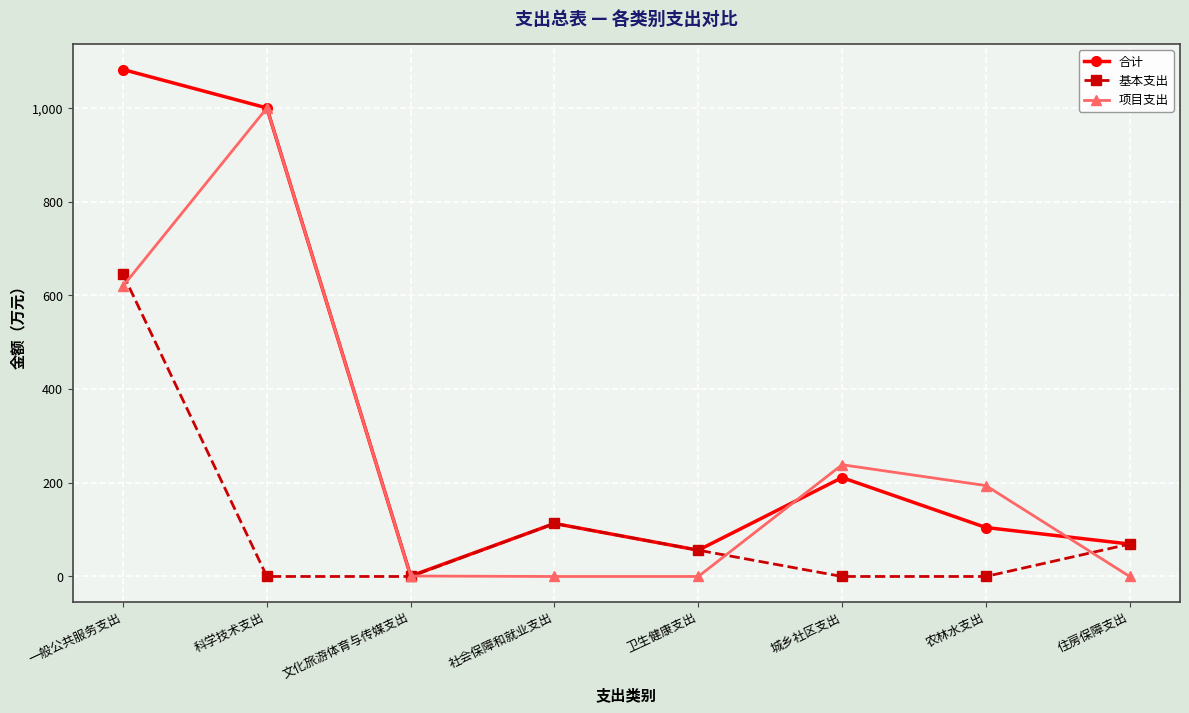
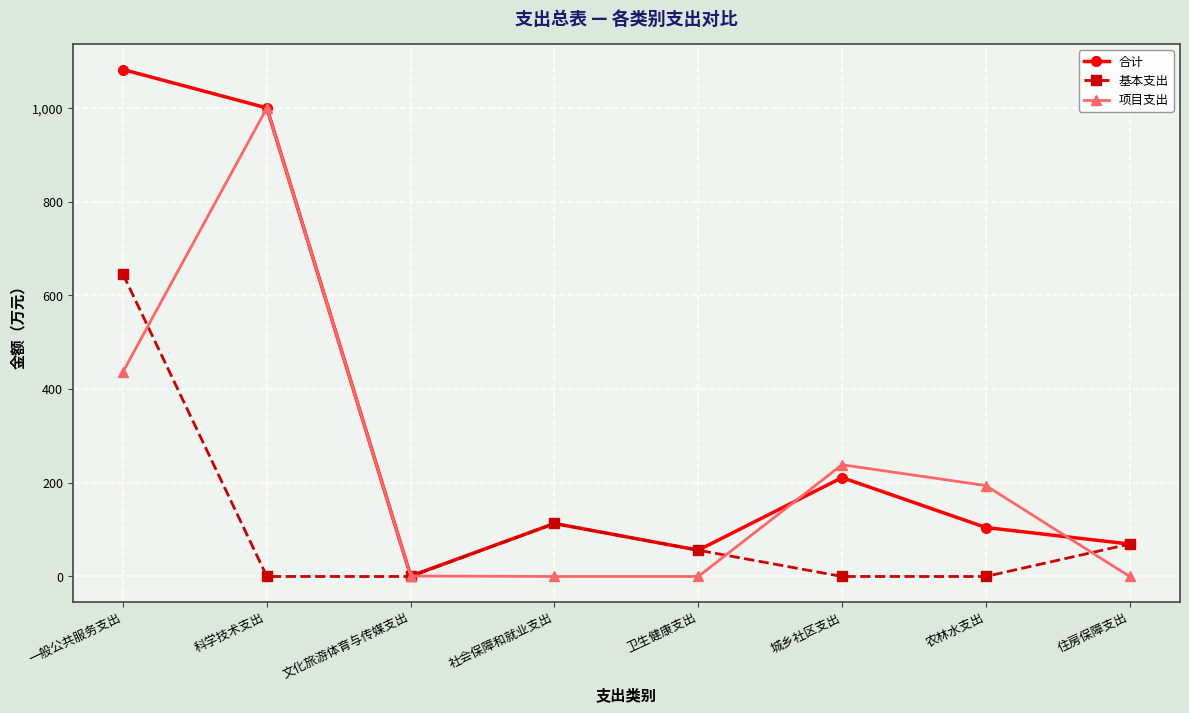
项目支出, 一般公共服务支出: 620 -> 440
